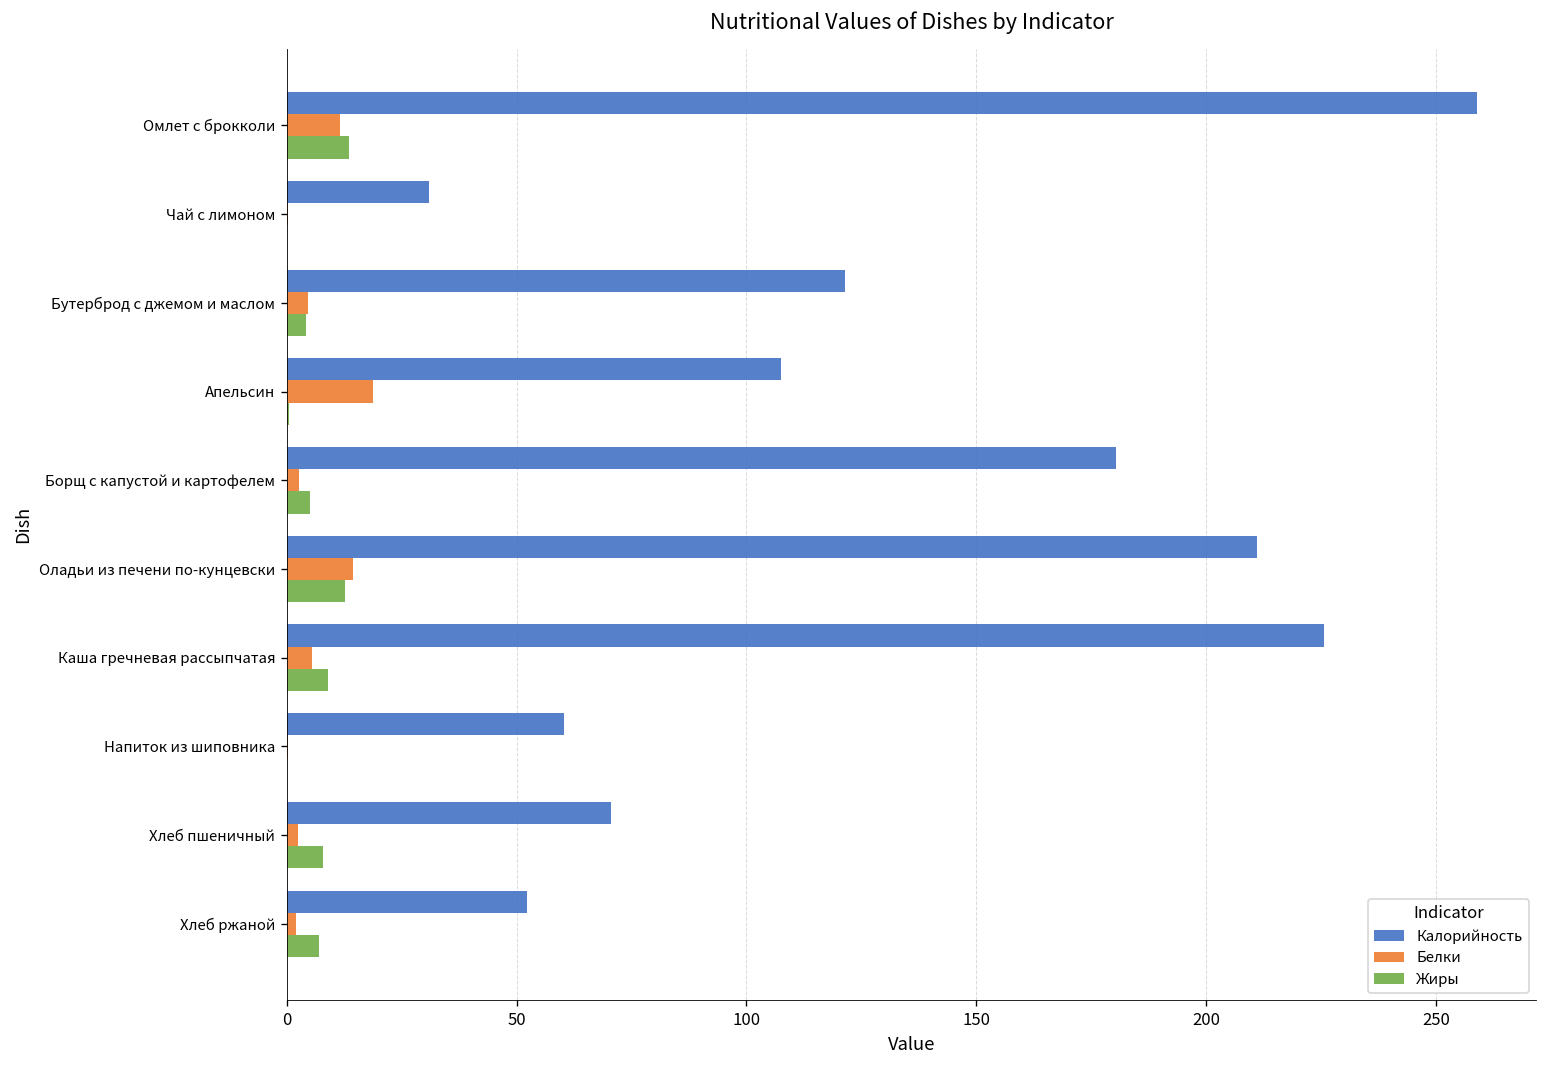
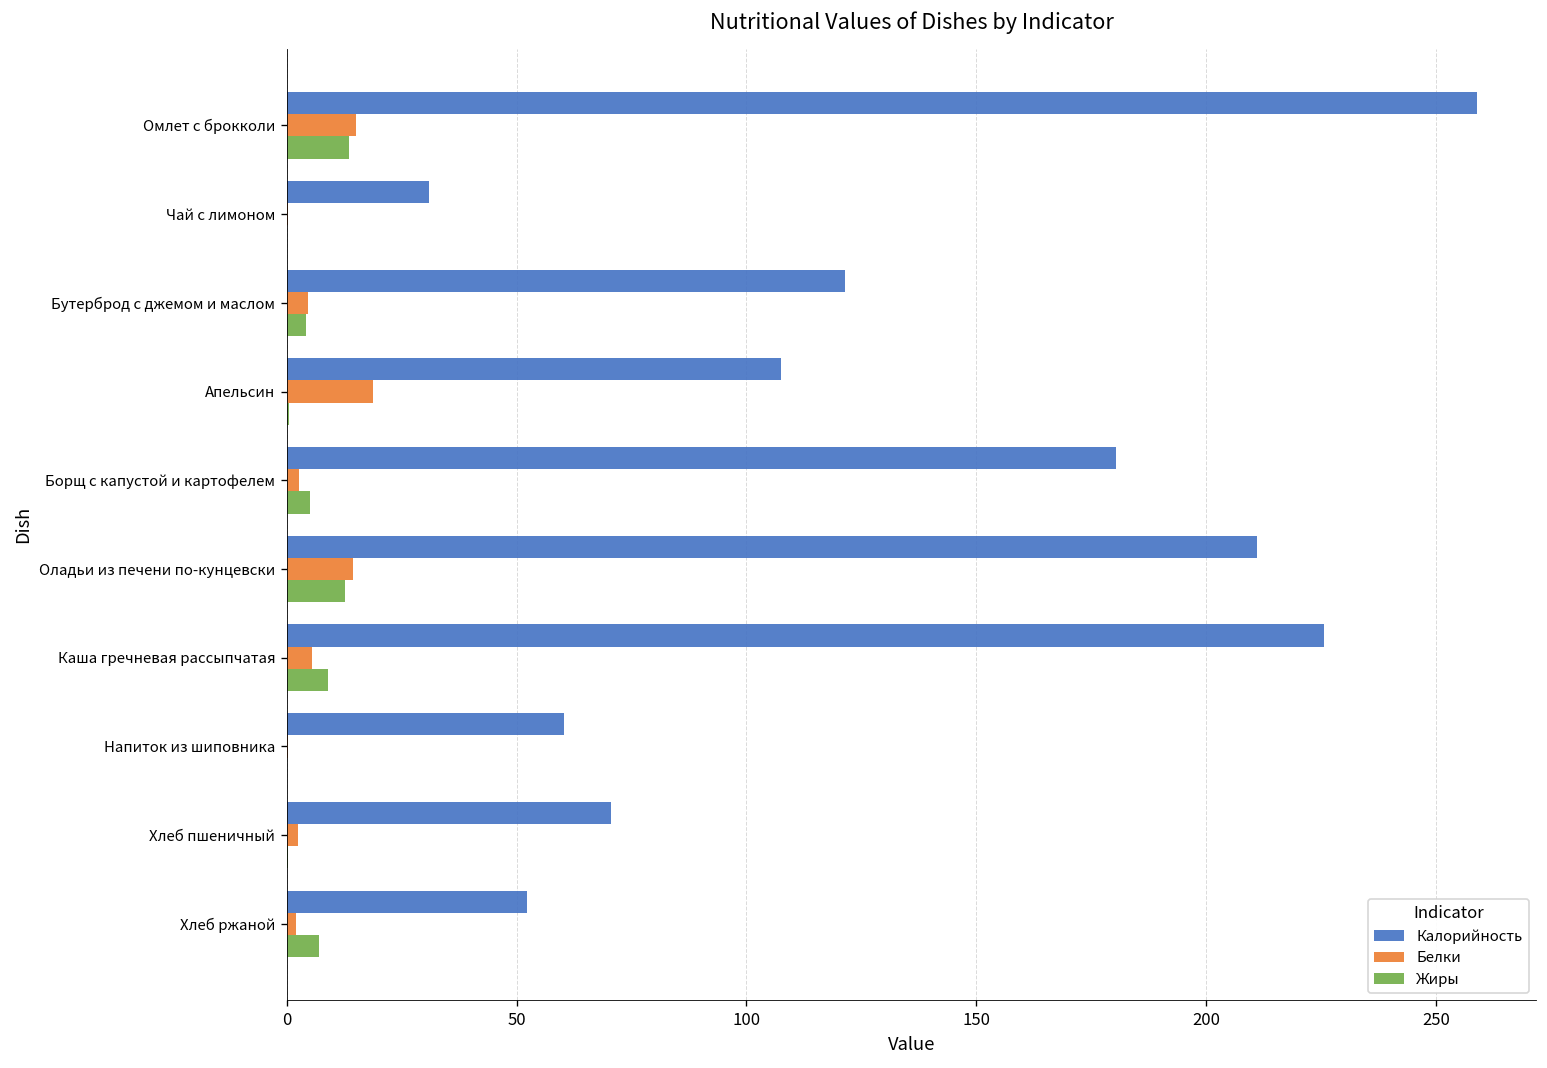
Белки, Омлет с брокколи: 12 -> 15
Жиры, Хлеб пшеничный: 8 -> 0
